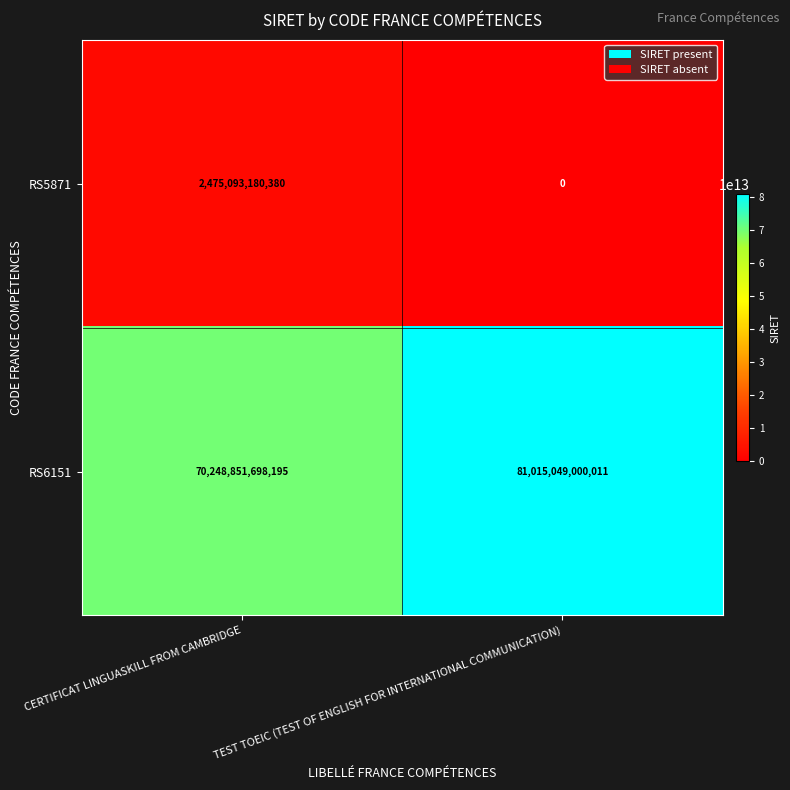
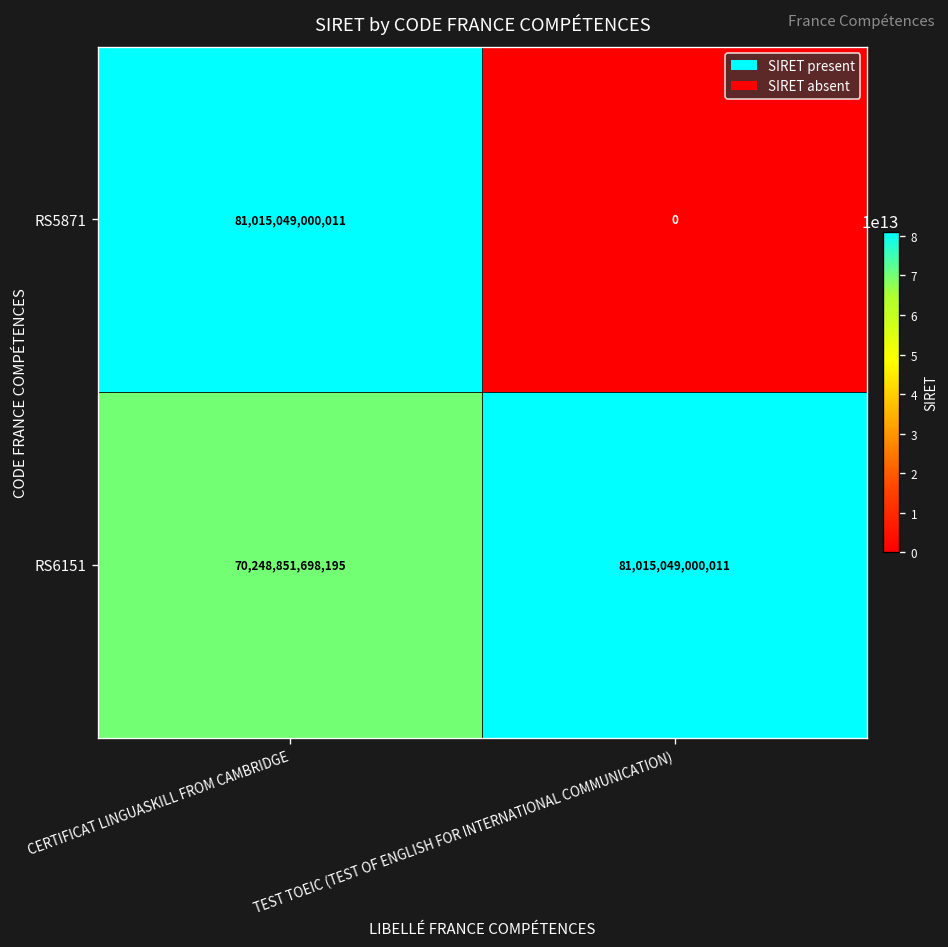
RS5871, CERTIFICAT LINGUASKILL FROM CAMBRIDGE: 2,475,093,180,380 -> 81,015,049,000,011
